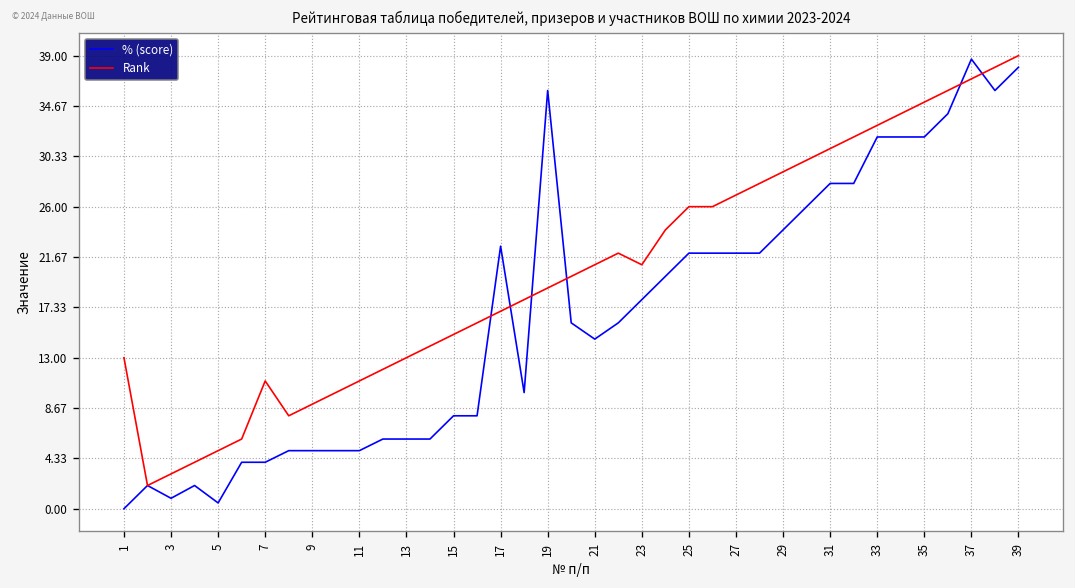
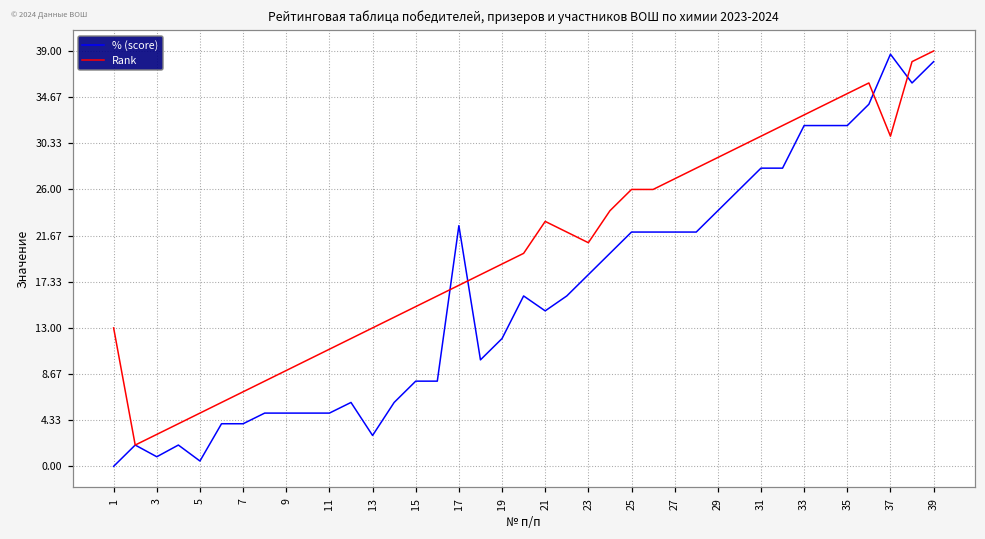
Rank, 7: 11 -> 7
% (score), 13: 6 -> 3
% (score), 19: 36 -> 12
Rank, 21: 21 -> 23
Rank, 37: 37 -> 31
